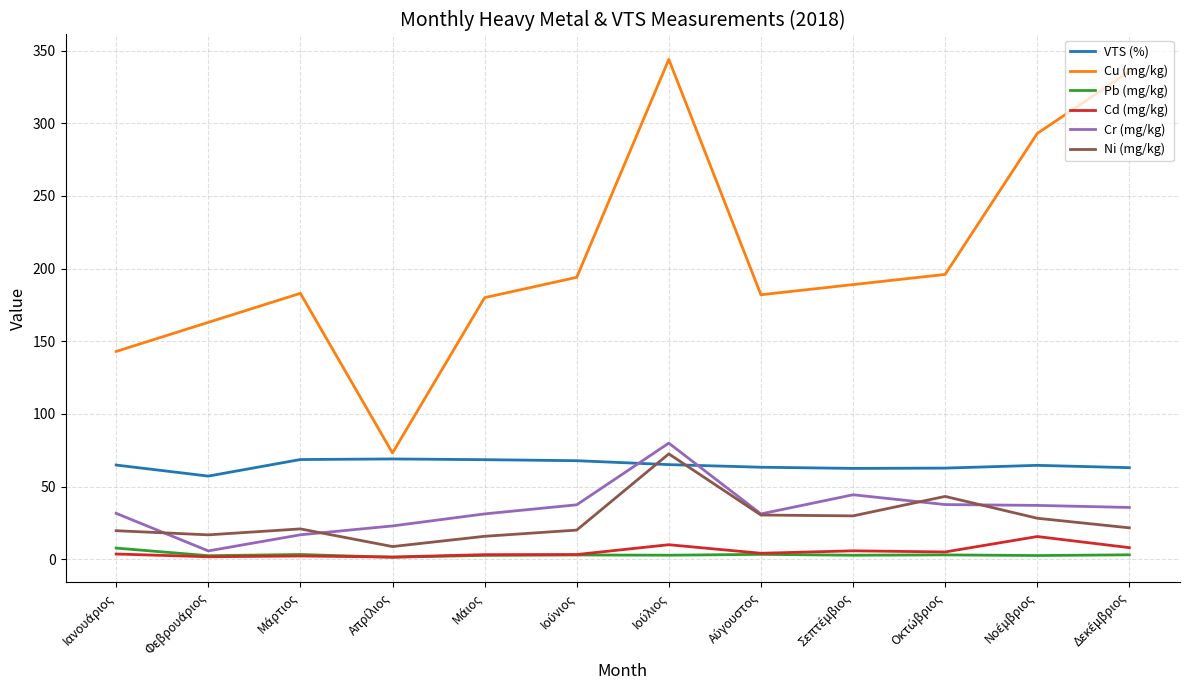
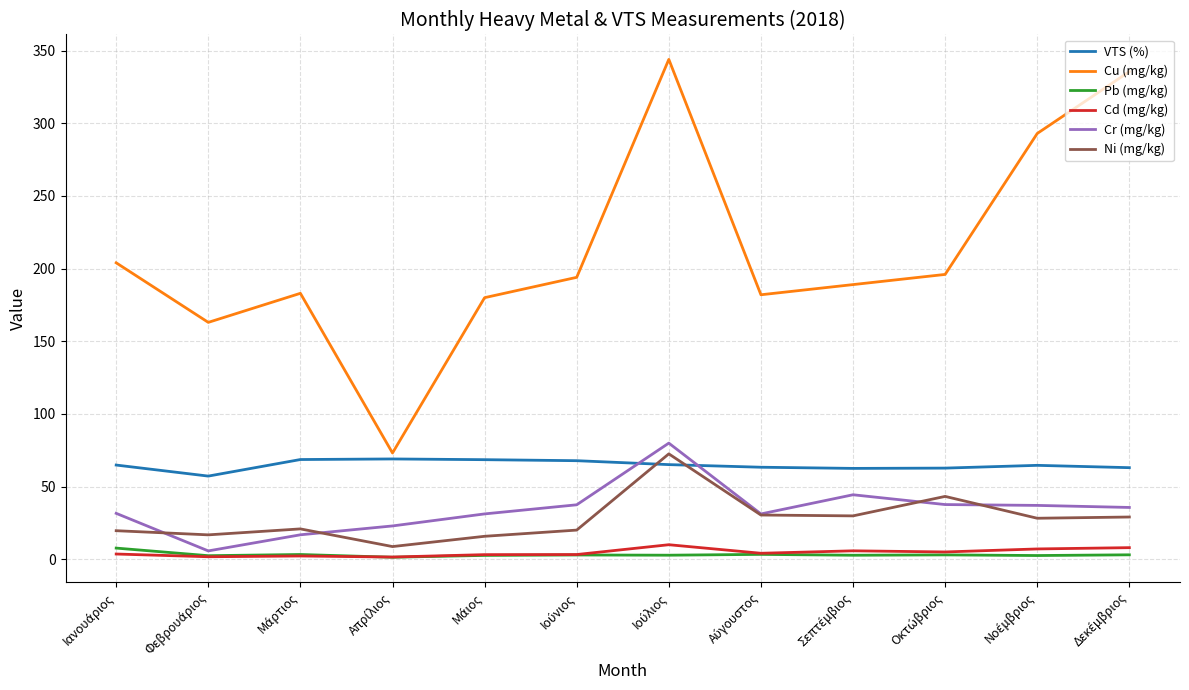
Cu (mg/kg), Ιανουάριος: 143 -> 204
Cd (mg/kg), Νοέμβριος: 16 -> 7
Ni (mg/kg), Δεκέμβριος: 22 -> 29
